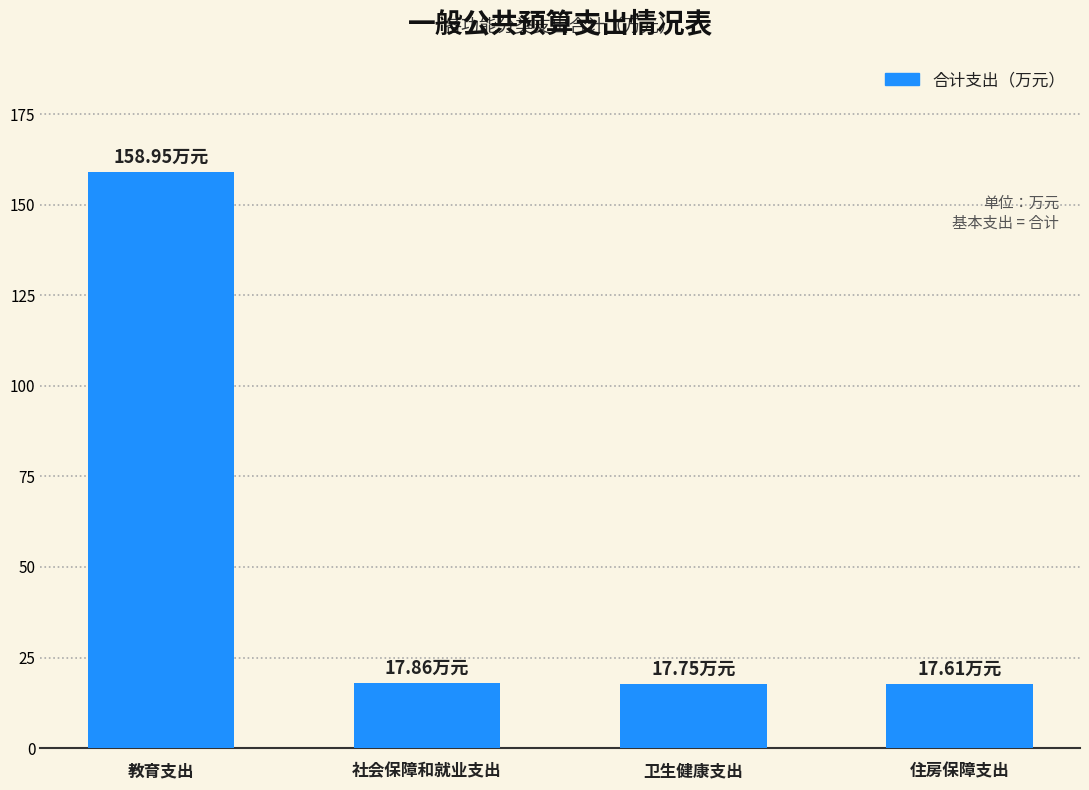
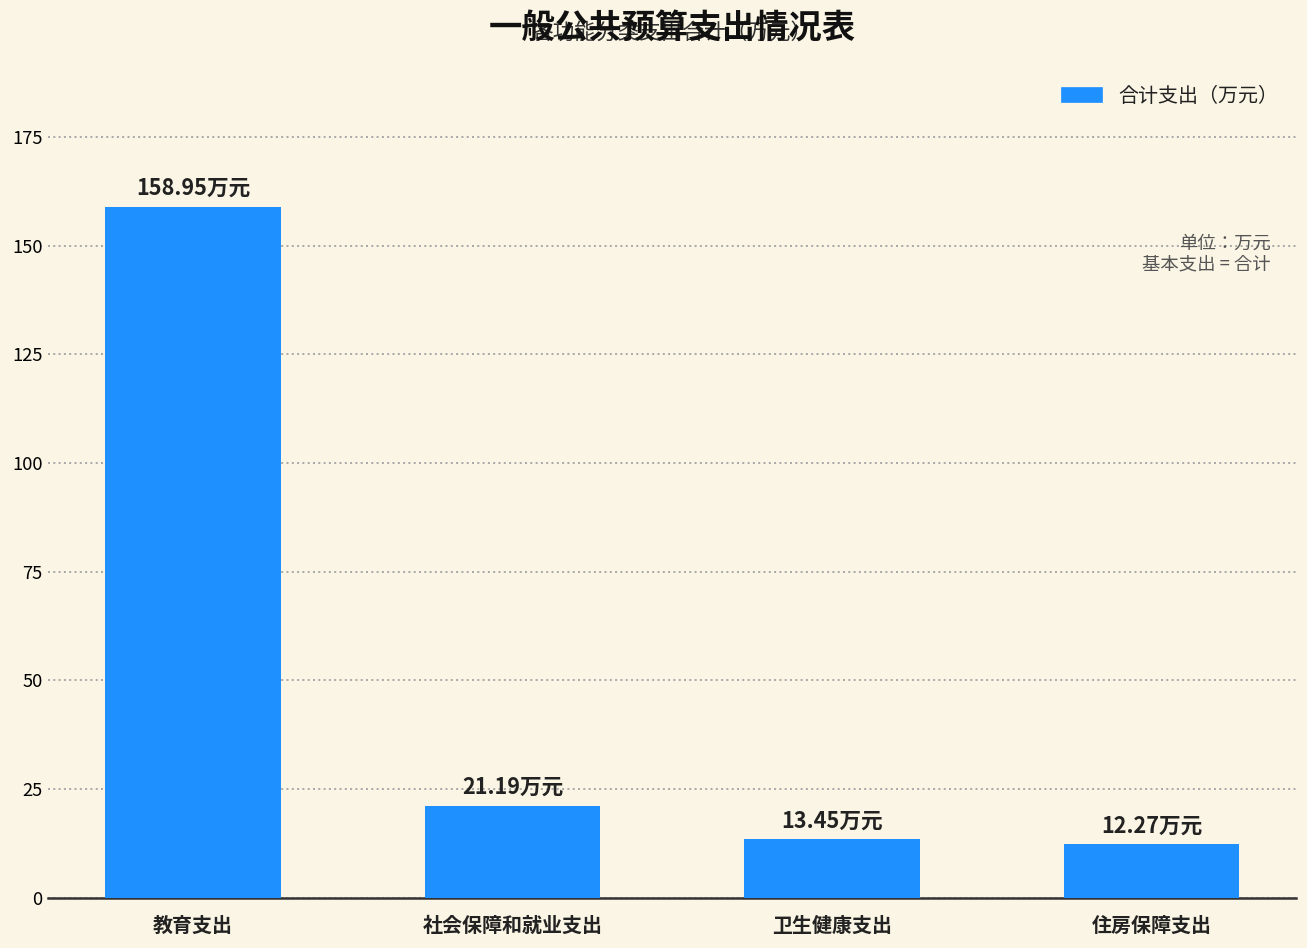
社会保障和就业支出: 17.86 -> 21.19
卫生健康支出: 17.75 -> 13.45
住房保障支出: 17.61 -> 12.27
